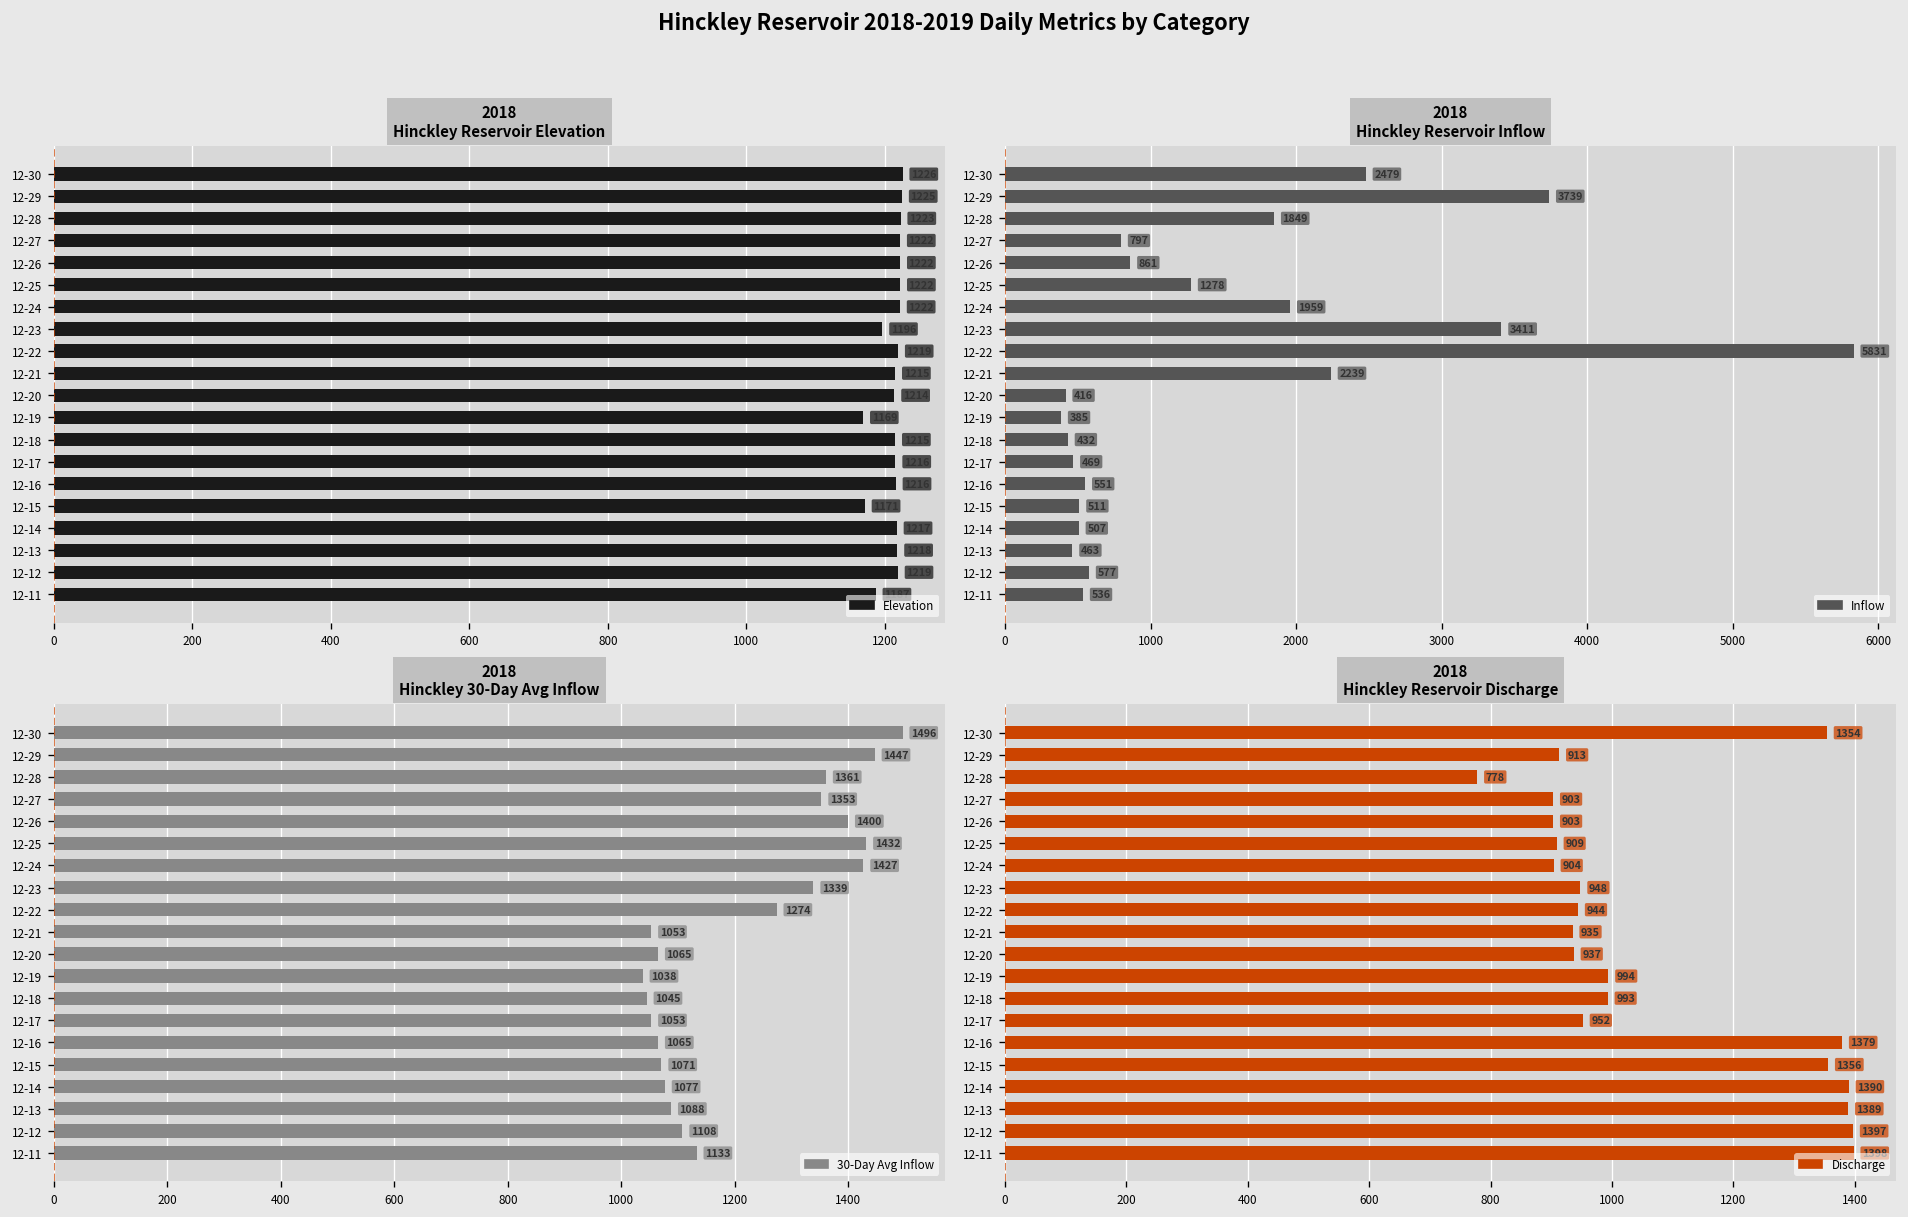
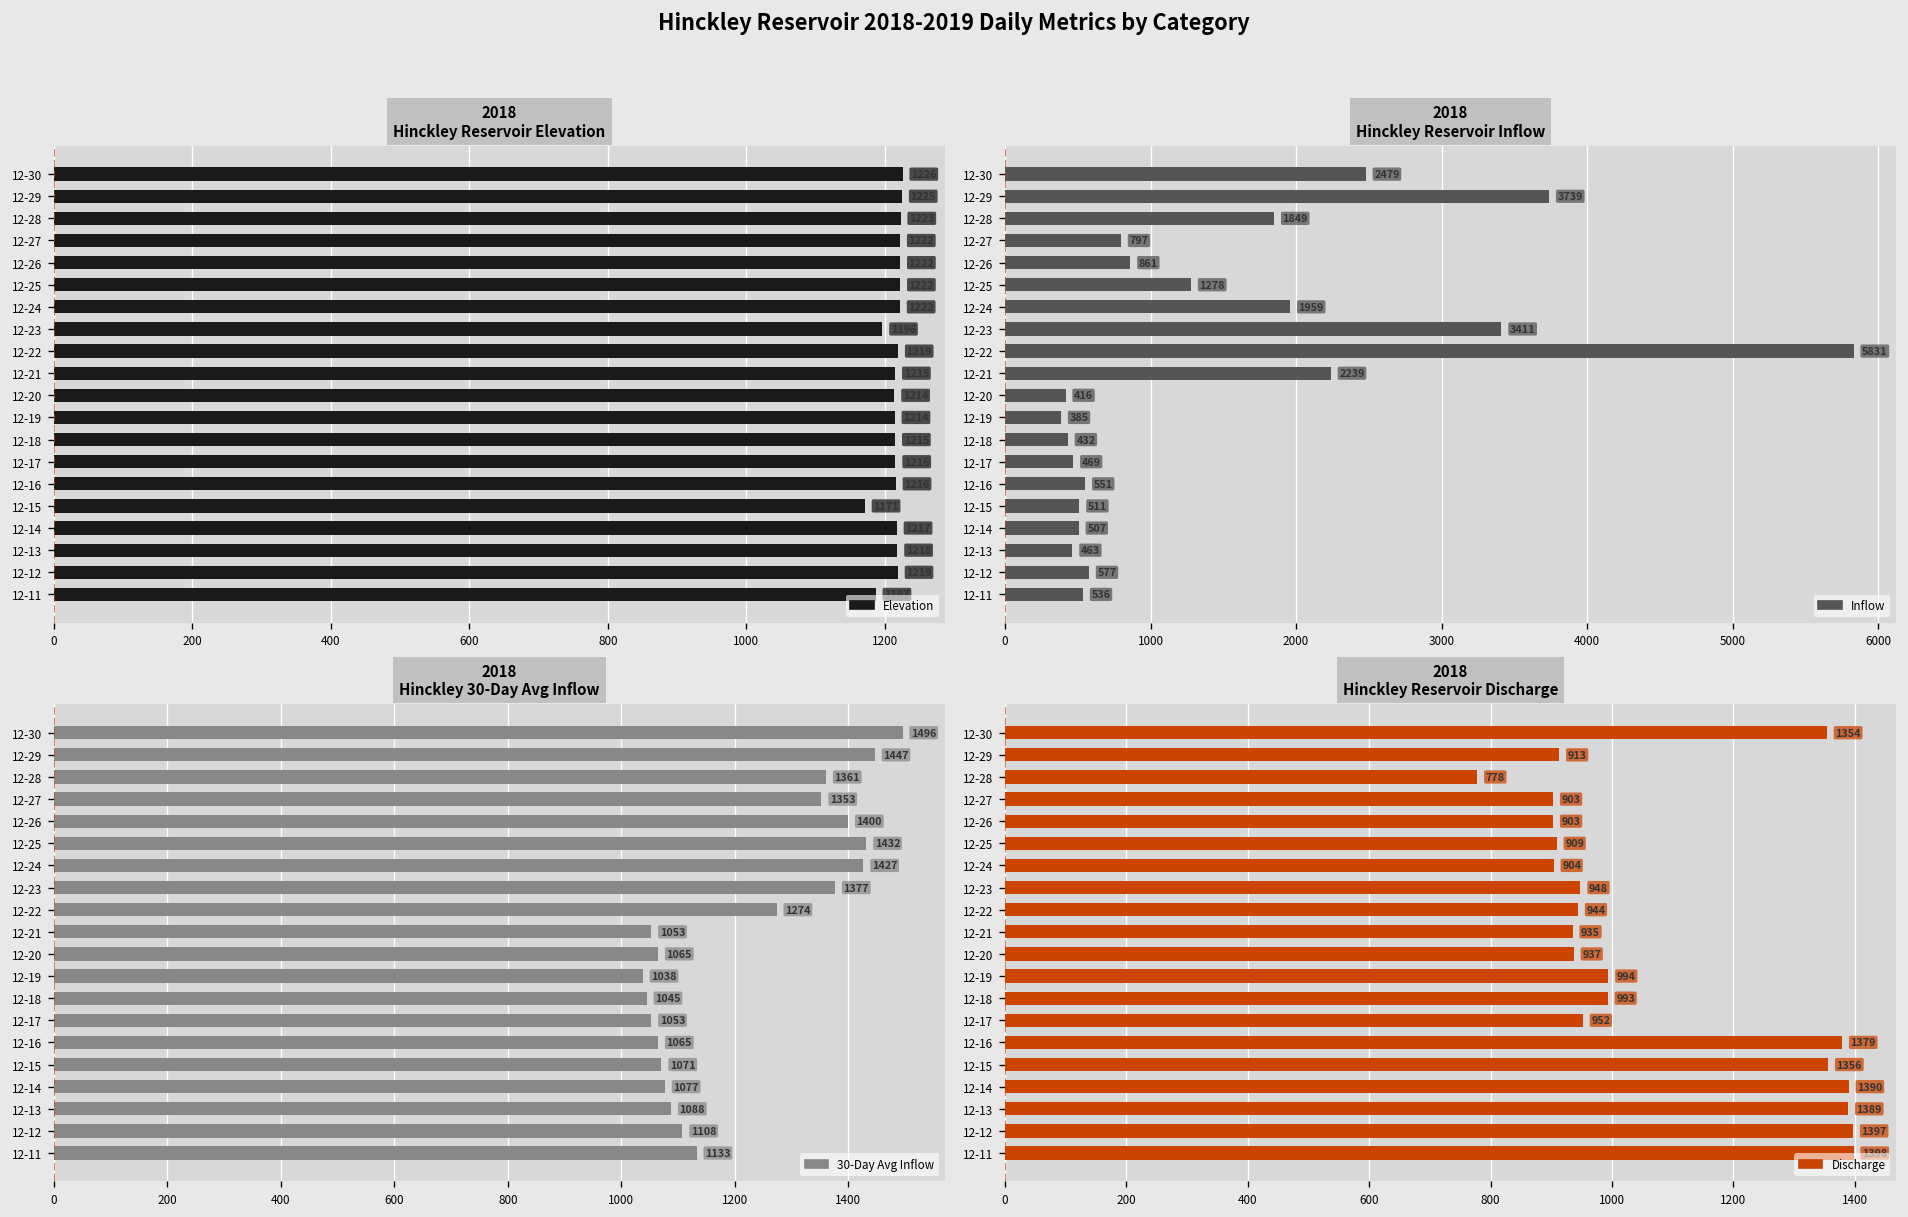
2018 Hinckley Reservoir Elevation, 12-19: 1170 -> 1210
2018 Hinckley 30-Day Avg Inflow, 12-23: 1339 -> 1377
